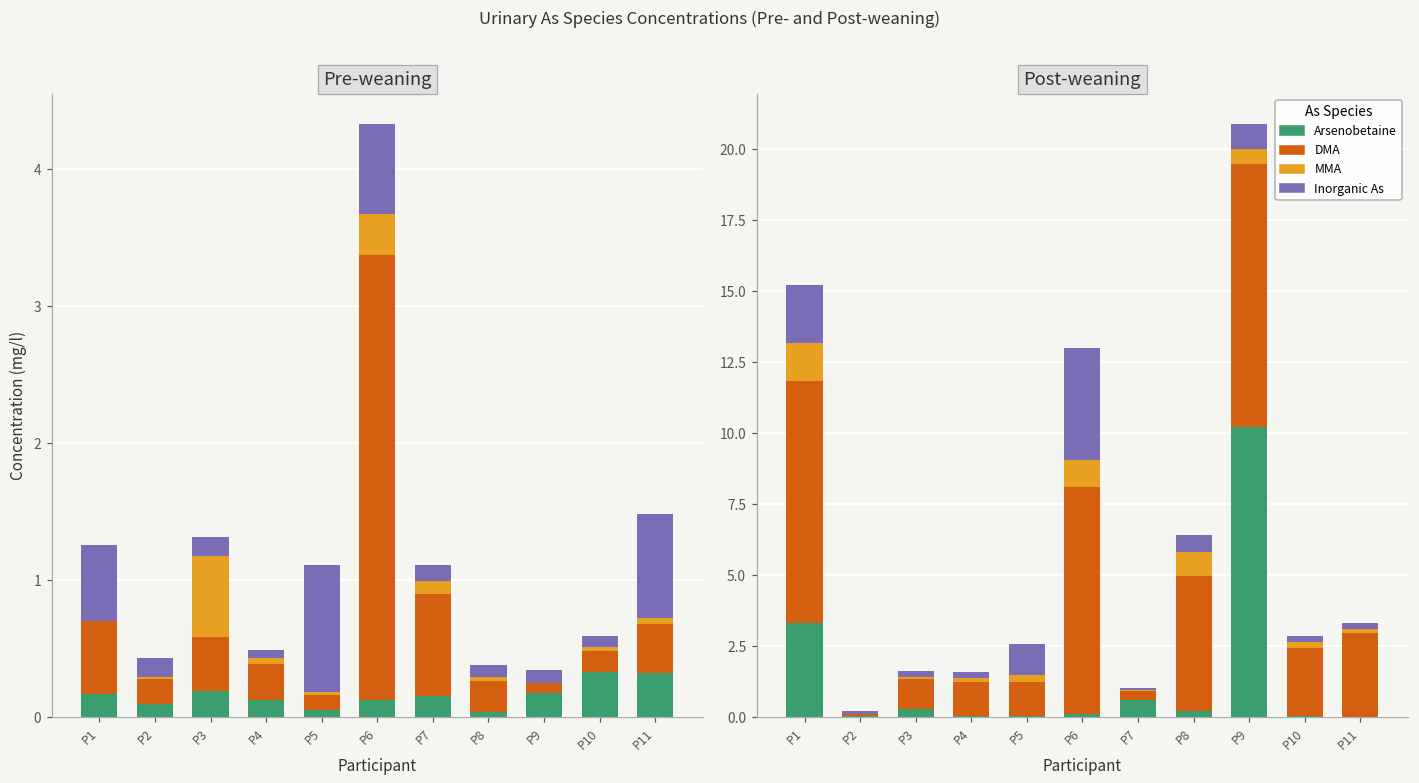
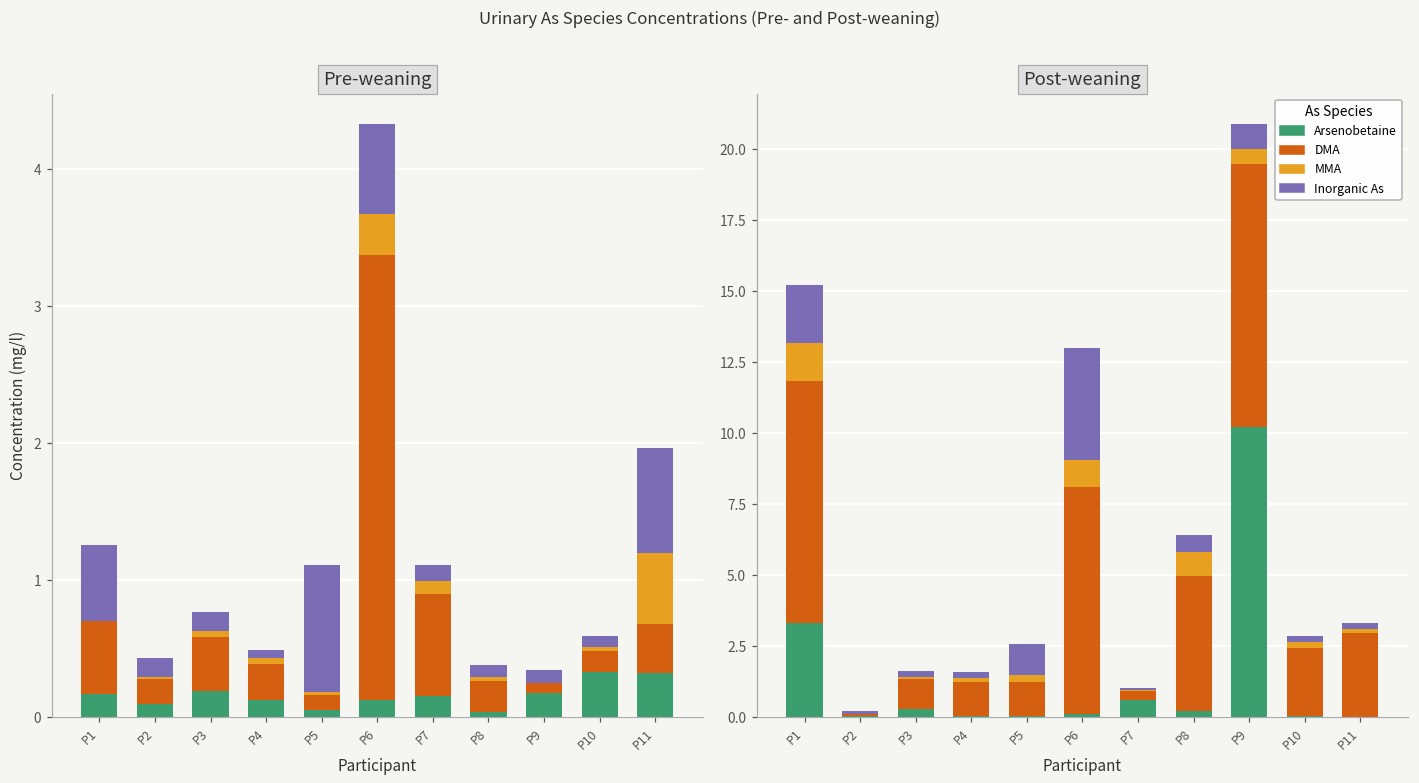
Pre-weaning, MMA, P3: 0.59 -> 0.04
Pre-weaning, MMA, P11: 0.04 -> 0.52
